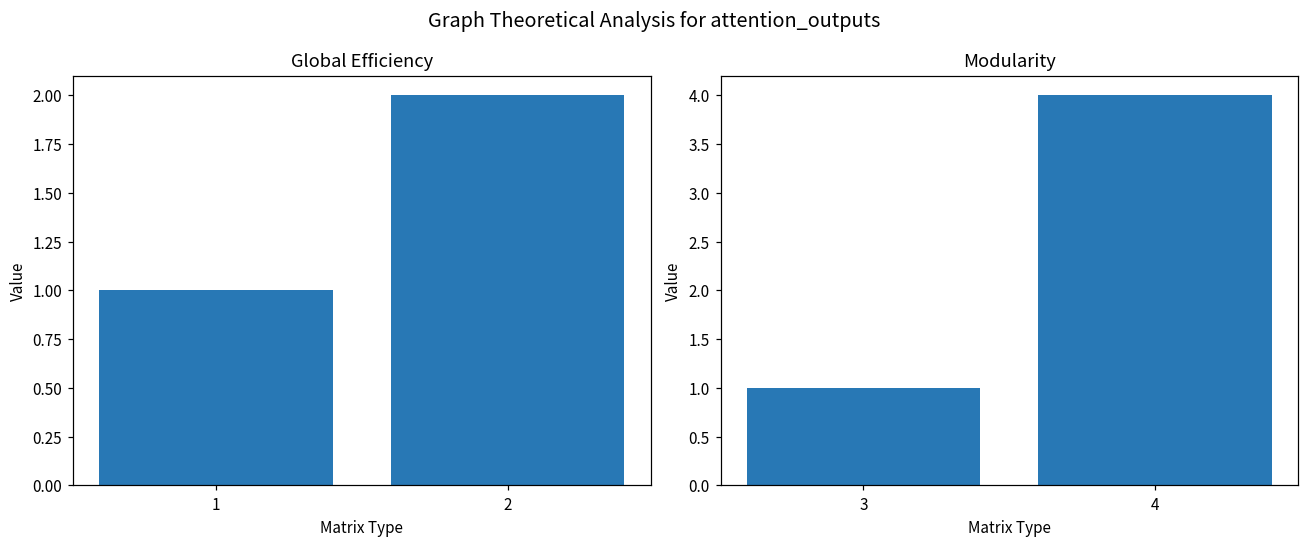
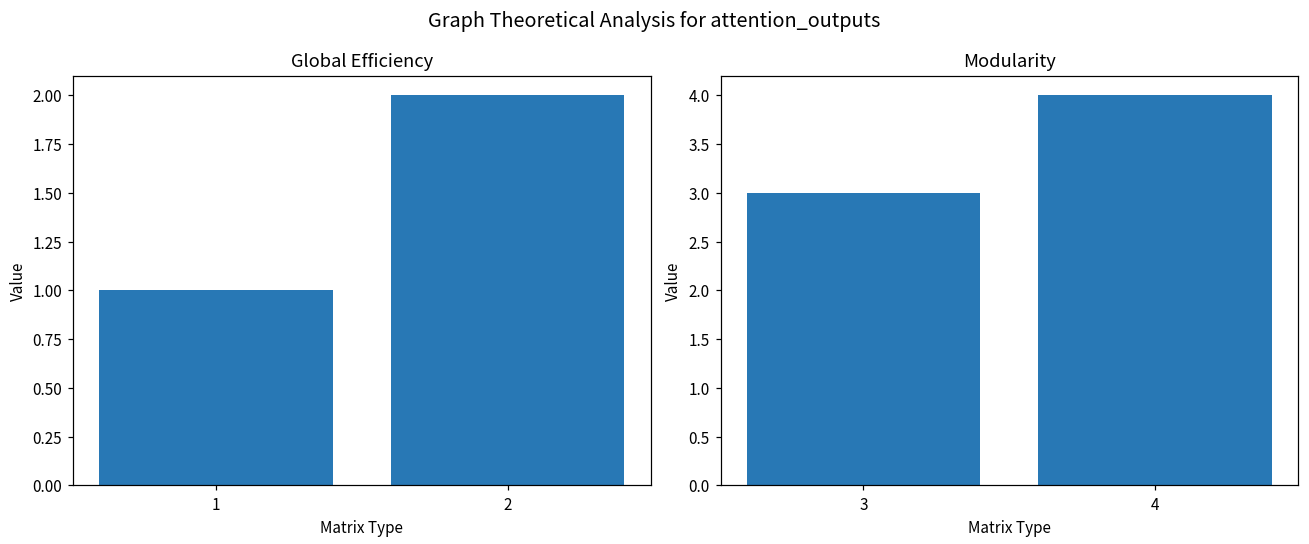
Modularity, 3: 1 -> 3
